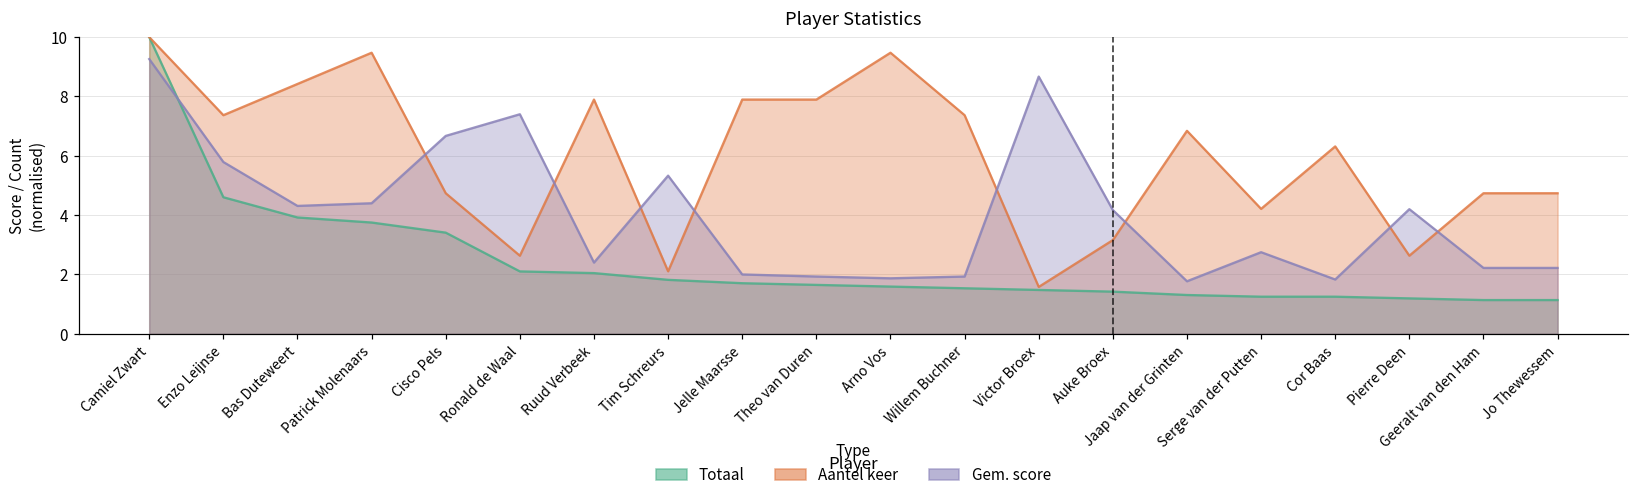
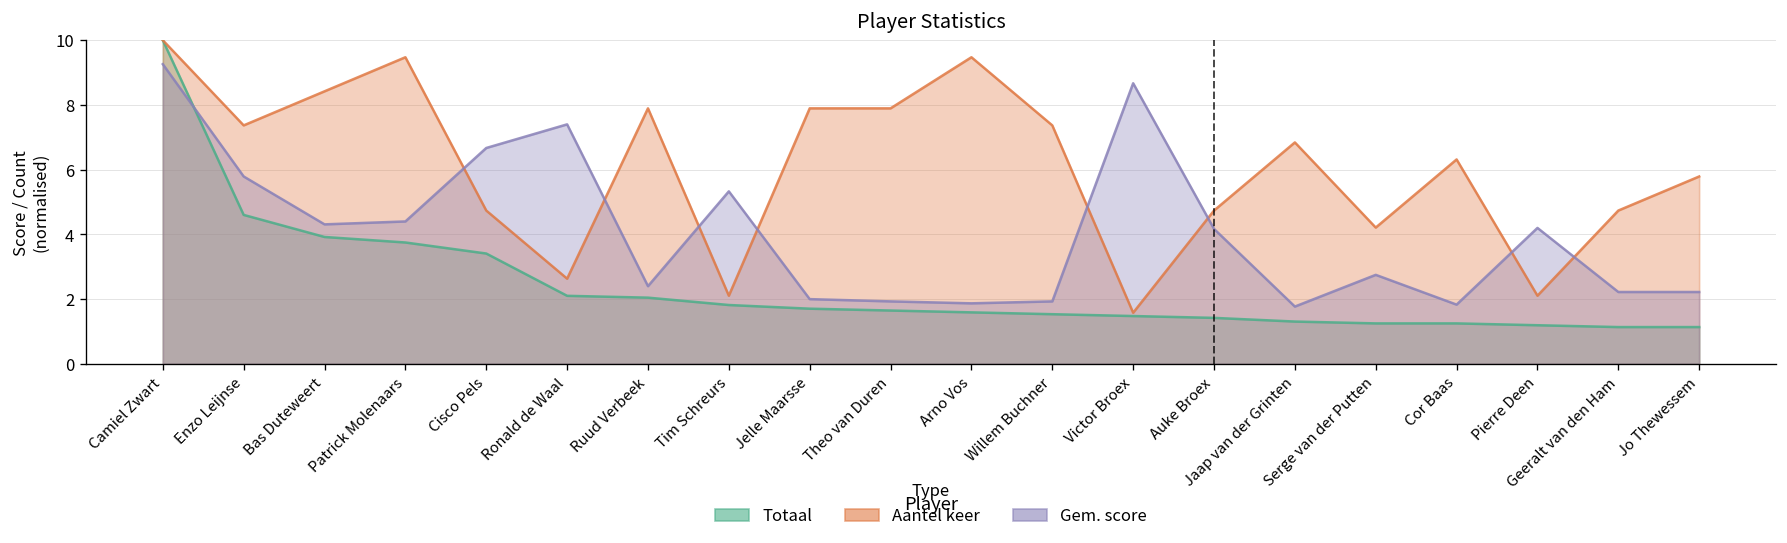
Aantel keer, Auke Broex: 3.2 -> 4.7
Aantel keer, Pierre Deen: 2.6 -> 2.1
Aantel keer, Jo Thewessem: 4.7 -> 5.8
